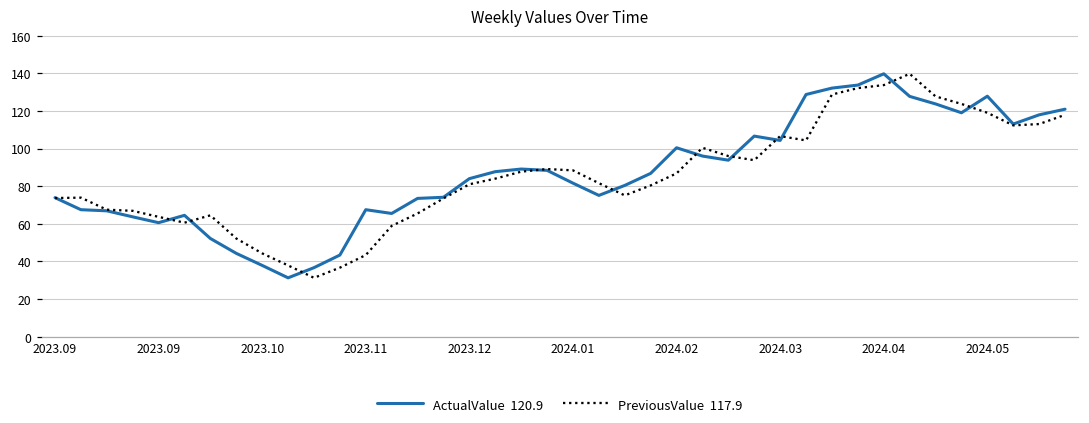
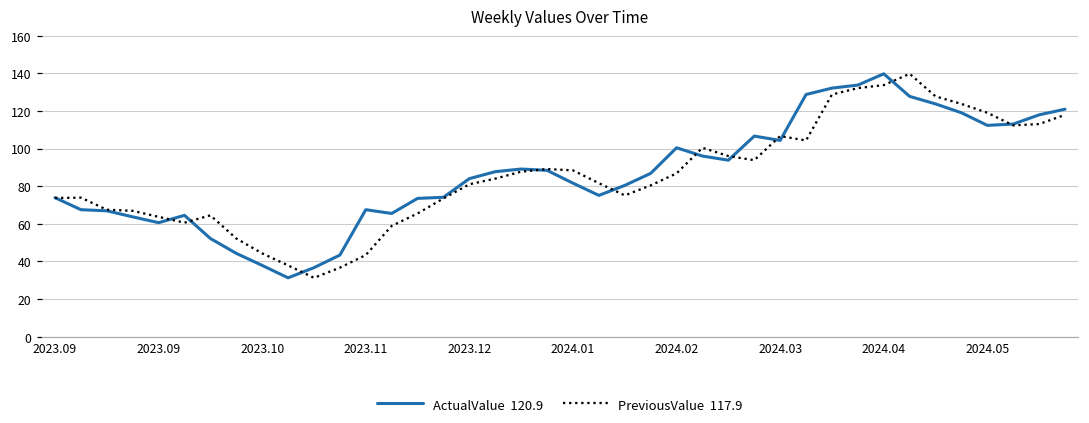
ActualValue 120.9, 2024.05: 128 -> 112
